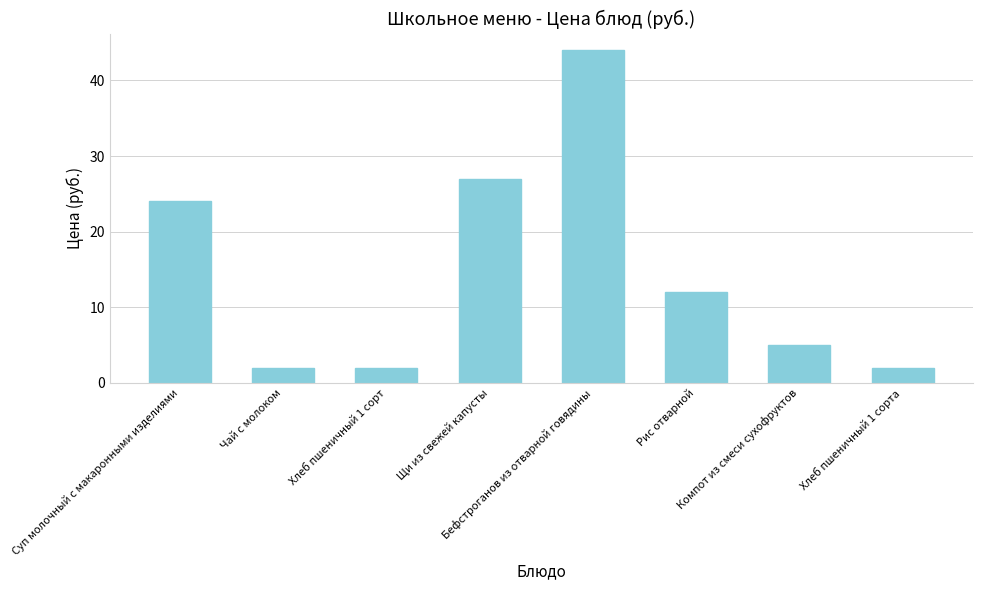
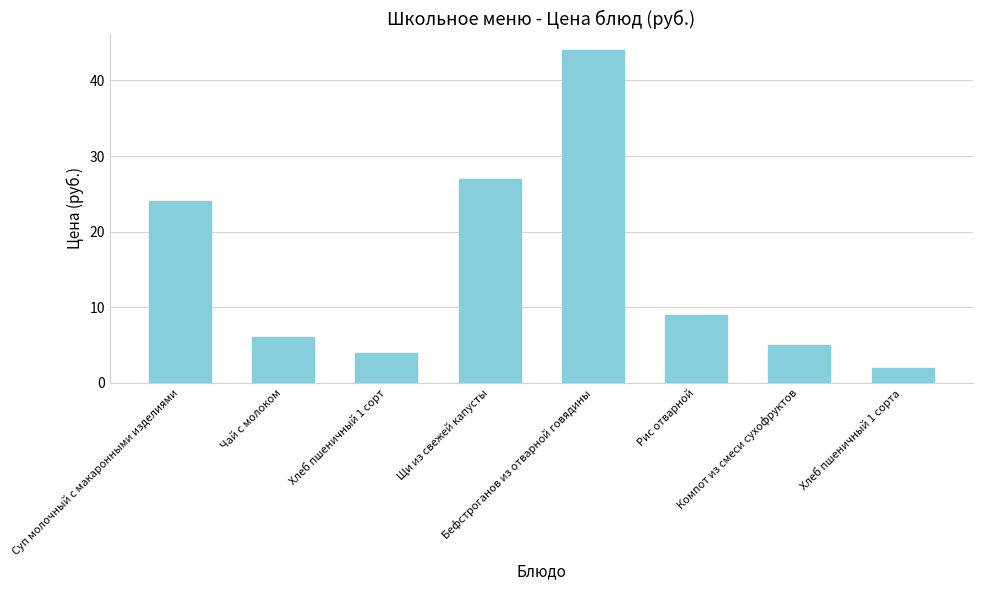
Чай с молоком: 2 -> 6
Хлеб пшеничный 1 сорт: 2 -> 4
Рис отварной: 12 -> 9
